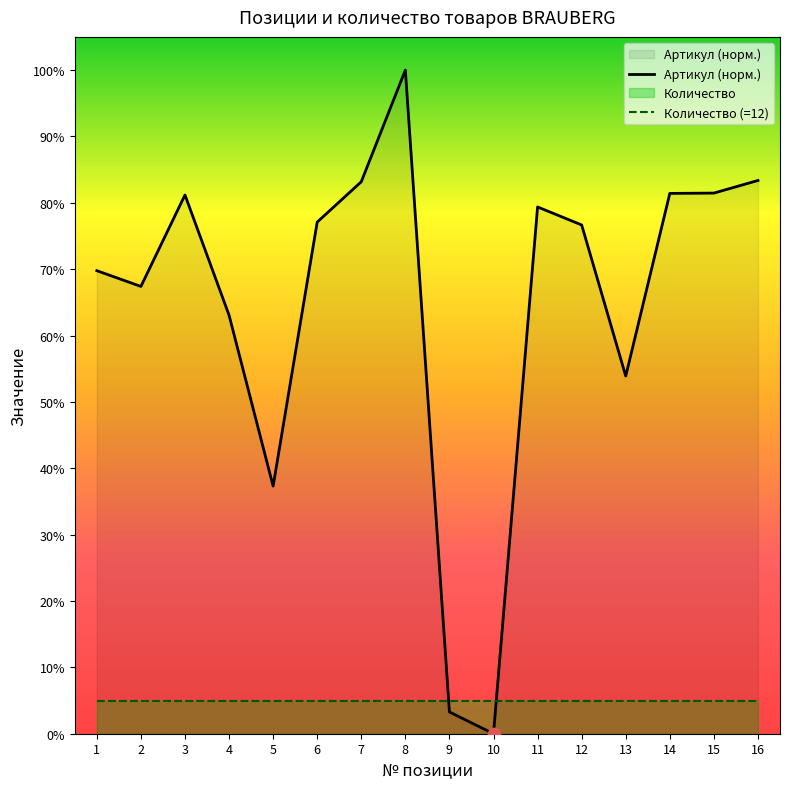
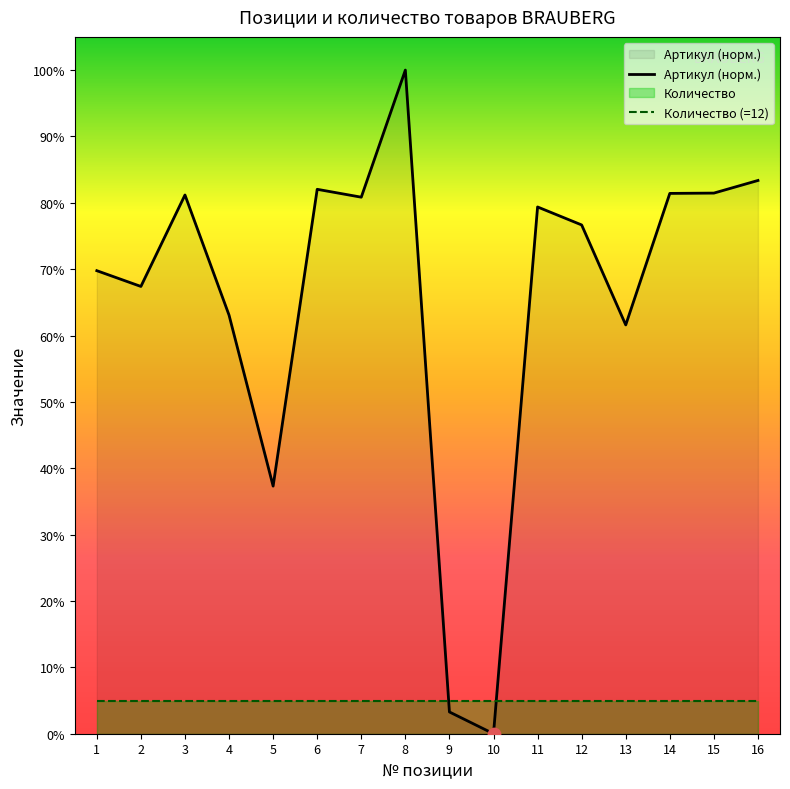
Артикул (норм.), 6: 77% -> 82%
Артикул (норм.), 7: 83% -> 81%
Артикул (норм.), 13: 54% -> 62%
